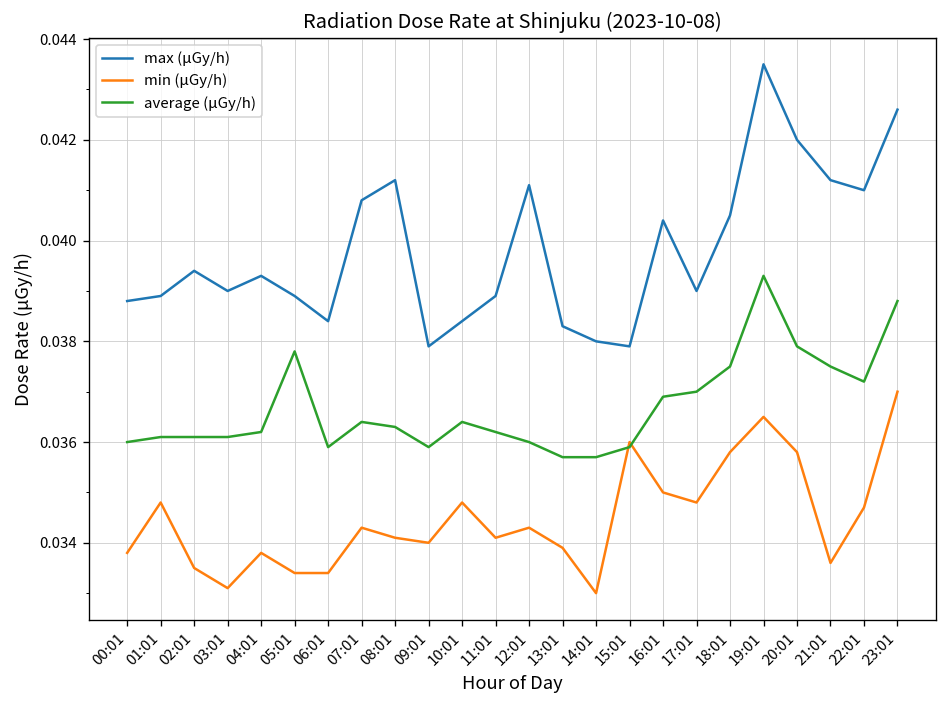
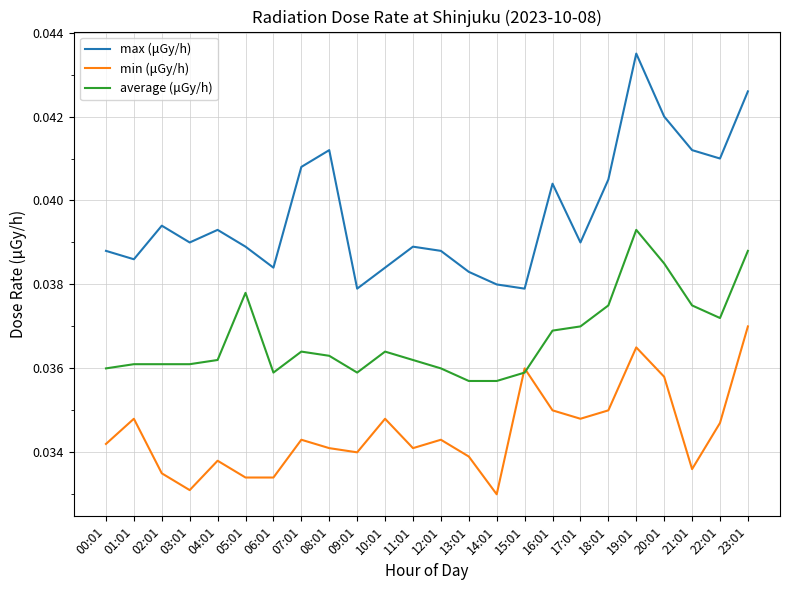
min (μGy/h), 00:01: 0.0338 -> 0.0342
max (μGy/h), 01:01: 0.0389 -> 0.0386
max (μGy/h), 12:01: 0.0411 -> 0.0388
min (μGy/h), 18:01: 0.0358 -> 0.0350
average (μGy/h), 20:01: 0.0379 -> 0.0385
